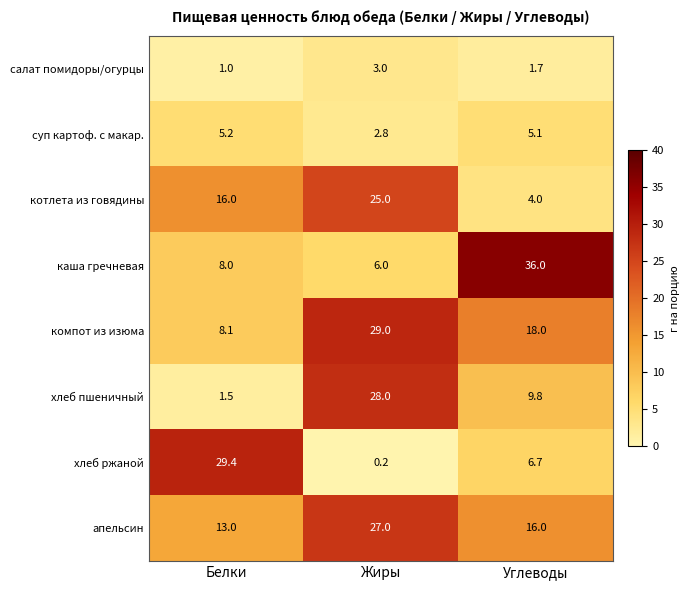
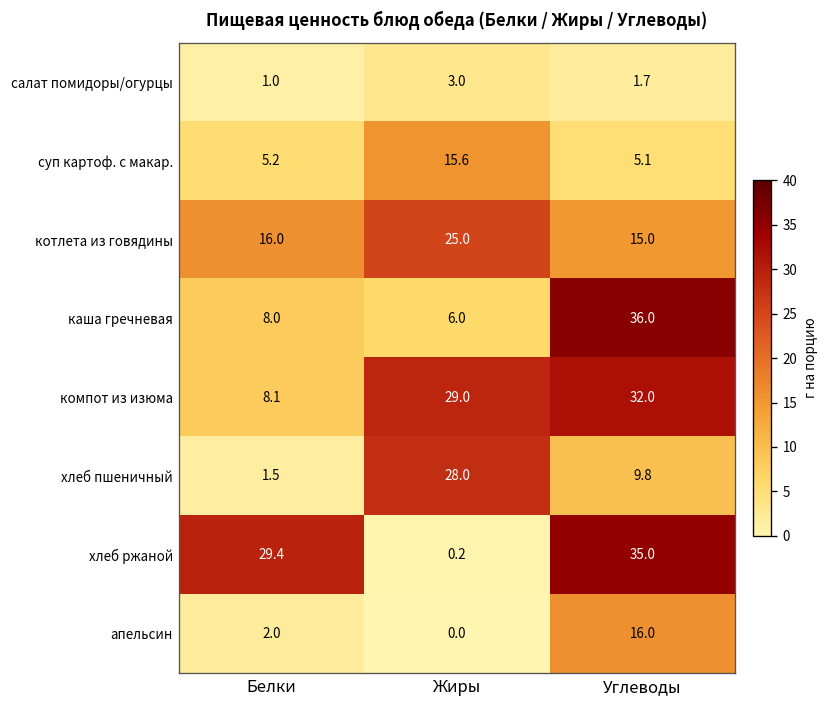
суп картоф. с макар., Жиры: 2.8 -> 15.6
котлета из говядины, Углеводы: 4.0 -> 15.0
компот из изюма, Углеводы: 18.0 -> 32.0
хлеб ржаной, Углеводы: 6.7 -> 35.0
апельсин, Белки: 13.0 -> 2.0
апельсин, Жиры: 27.0 -> 0.0
